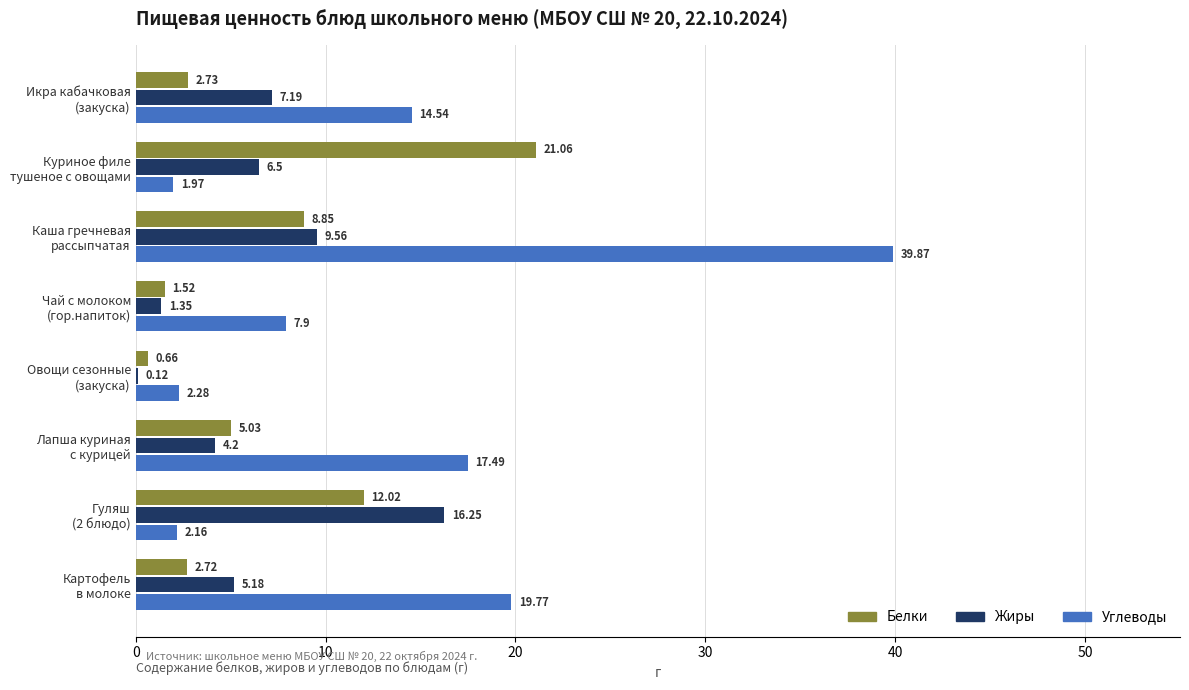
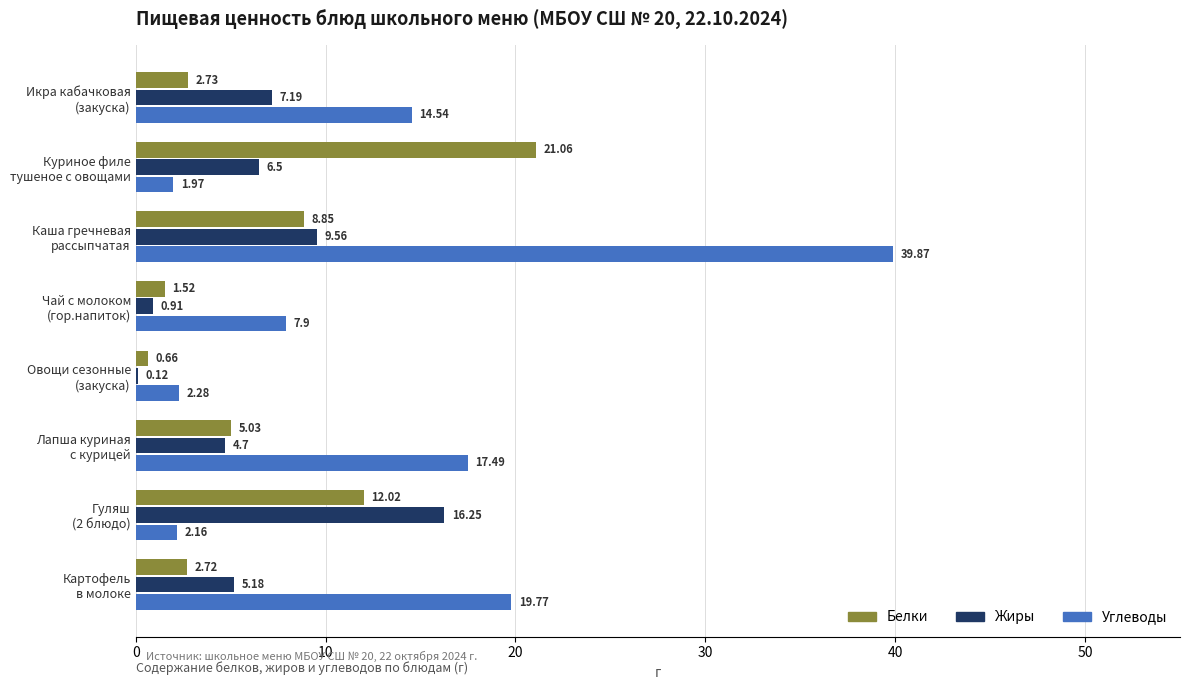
Жиры, Чай с молоком (гор.напиток): 1.35 -> 0.91
Жиры, Лапша куриная с курицей: 4.2 -> 4.7
